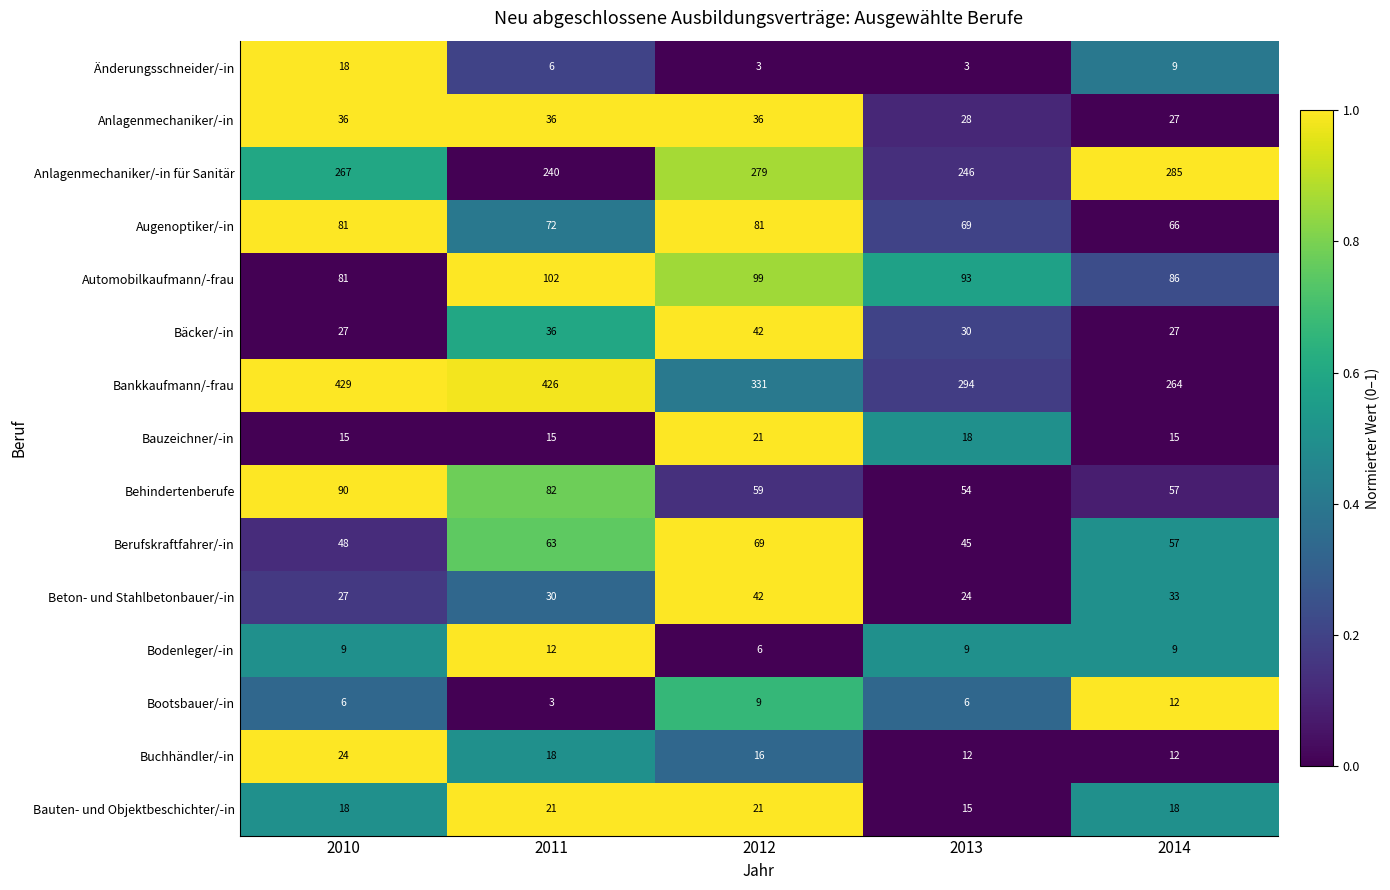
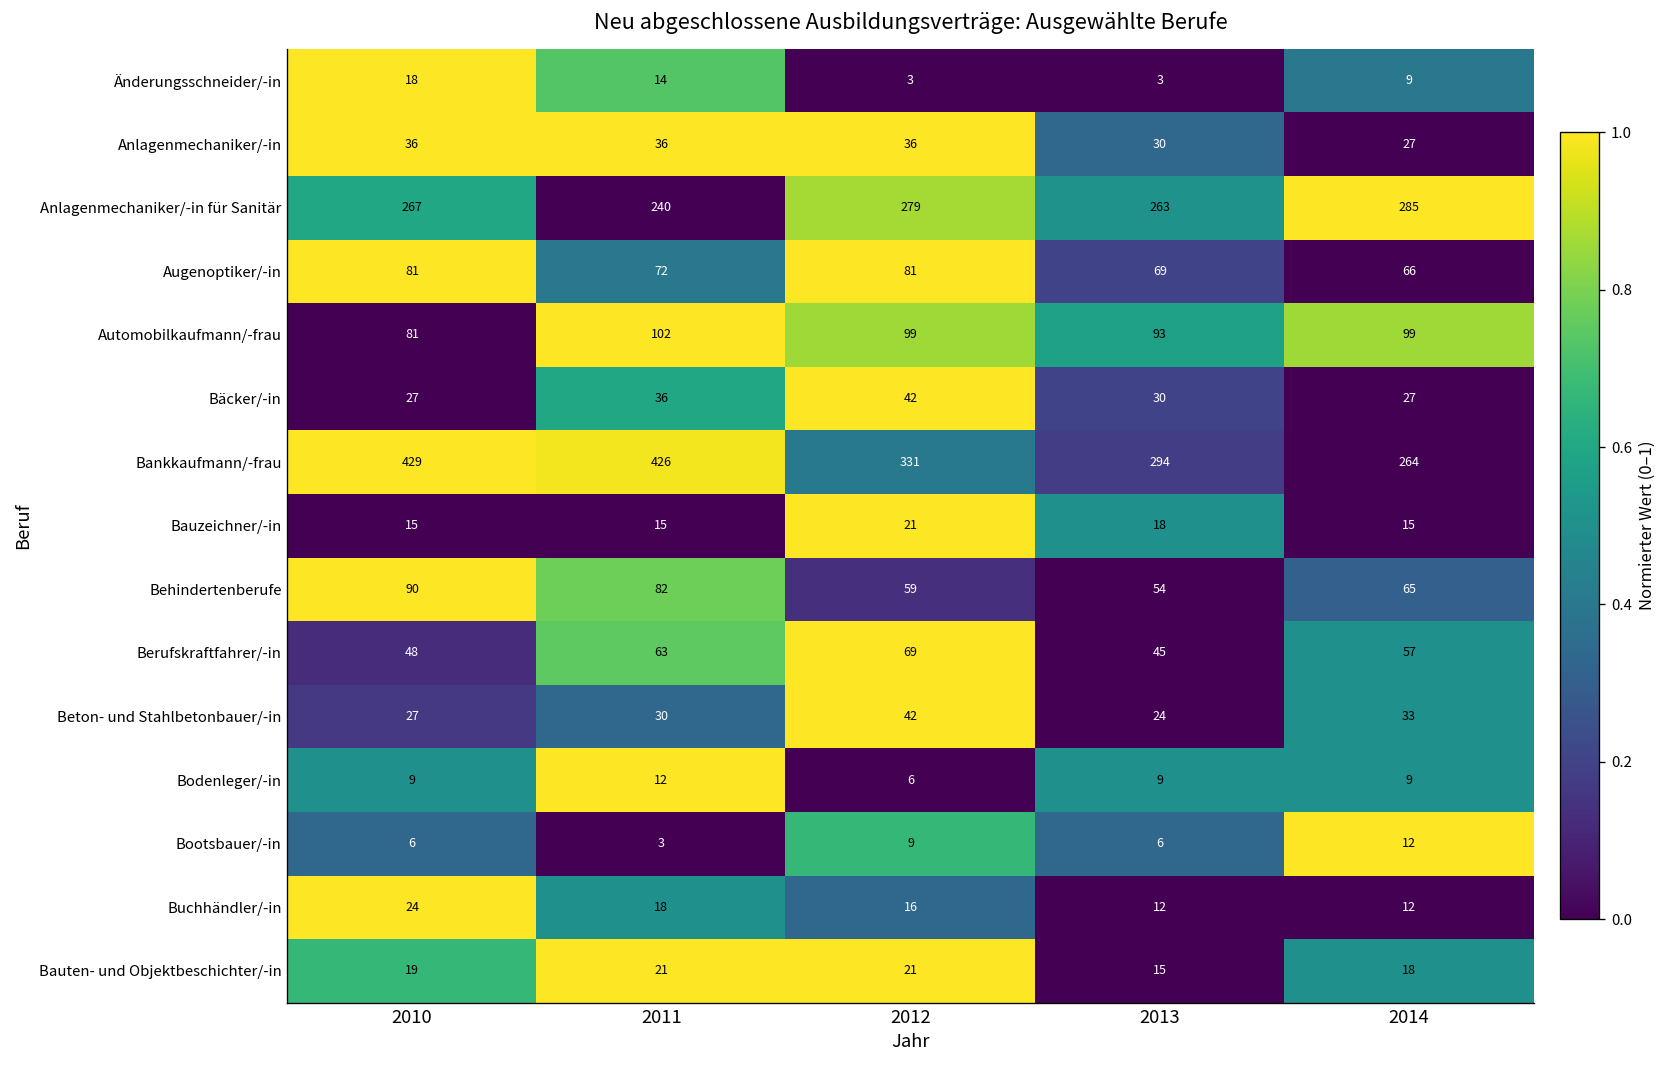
Änderungsschneider/-in, 2011: 6 -> 14
Anlagenmechaniker/-in, 2013: 28 -> 30
Anlagenmechaniker/-in für Sanitär, 2013: 246 -> 263
Automobilkaufmann/-frau, 2014: 86 -> 99
Behindertenberufe, 2014: 57 -> 65
Bauten- und Objektbeschichter/-in, 2010: 18 -> 19
